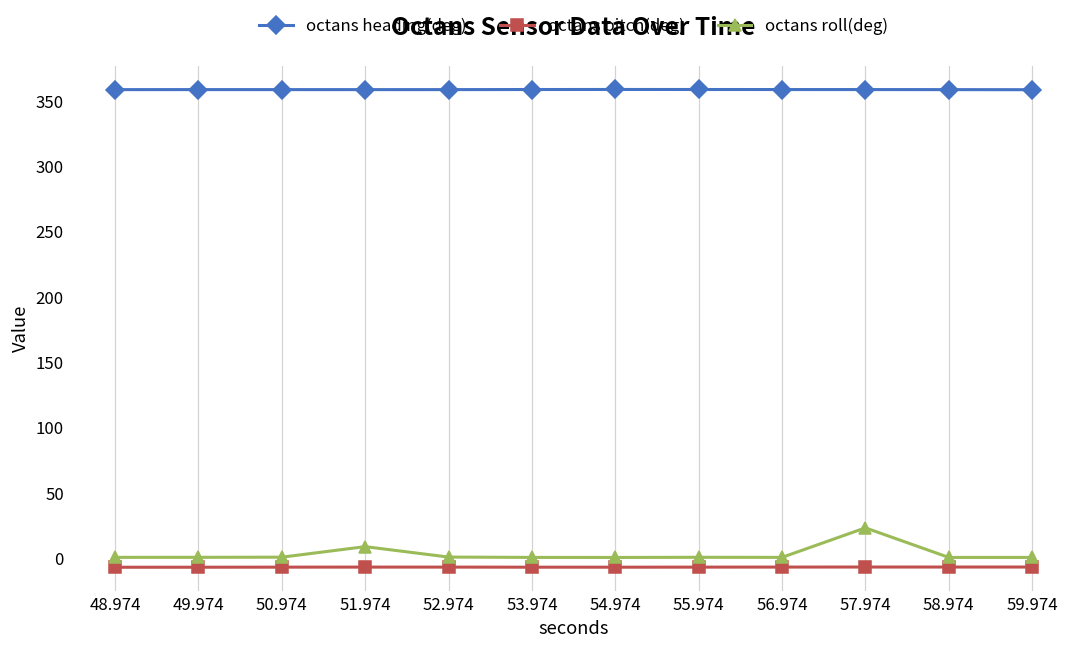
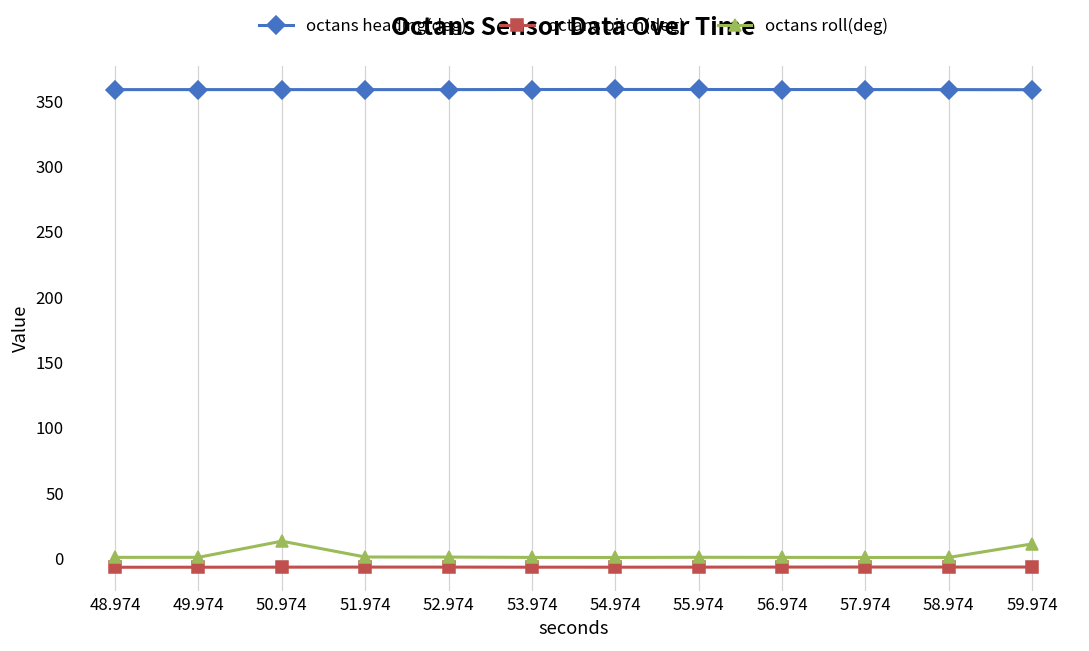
octans roll(deg), 50.974: 1 -> 13
octans roll(deg), 51.974: 9 -> 1
octans roll(deg), 57.974: 23 -> 1
octans roll(deg), 59.974: 1 -> 11
